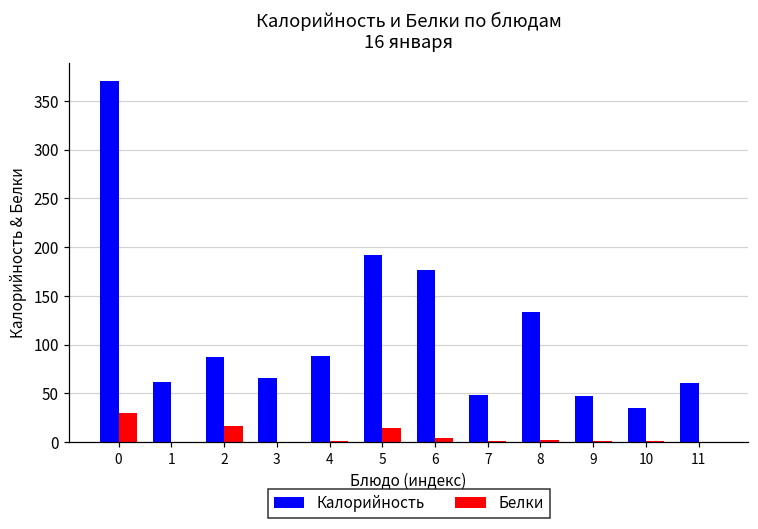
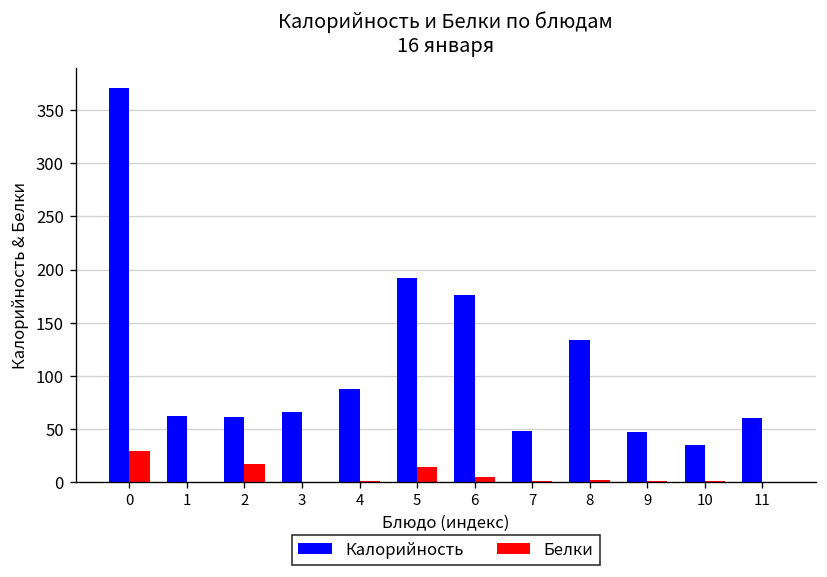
Калорийность, 2: 90 -> 60
